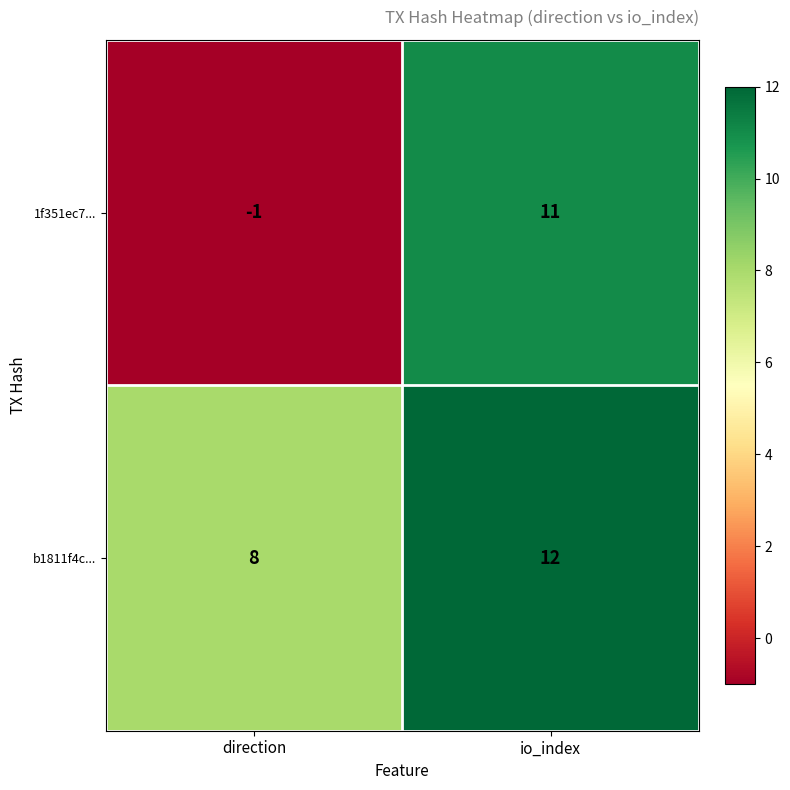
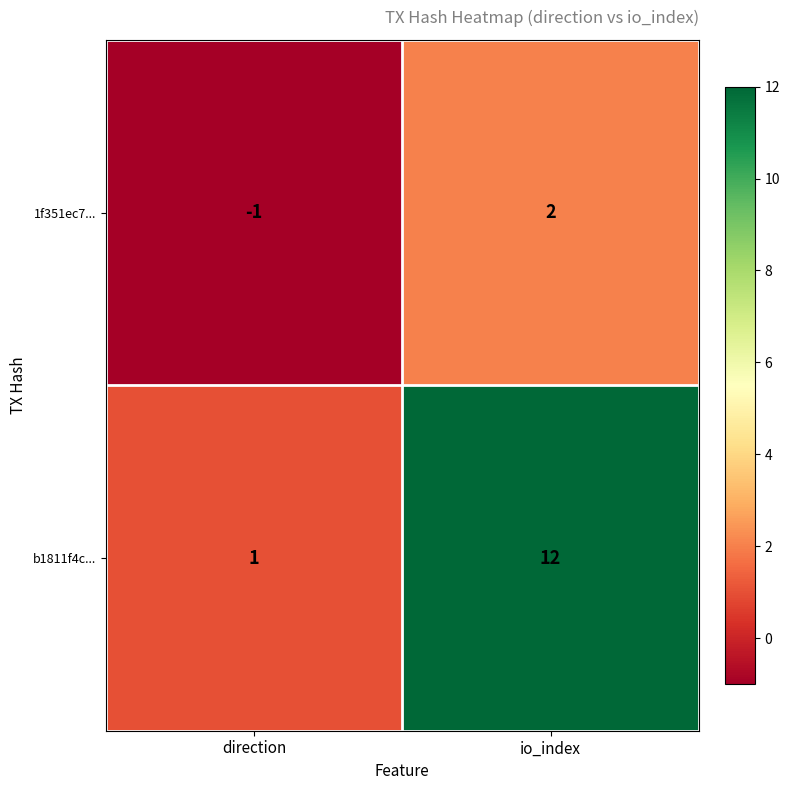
1f351ec7..., io_index: 11 -> 2
b1811f4c..., direction: 8 -> 1
